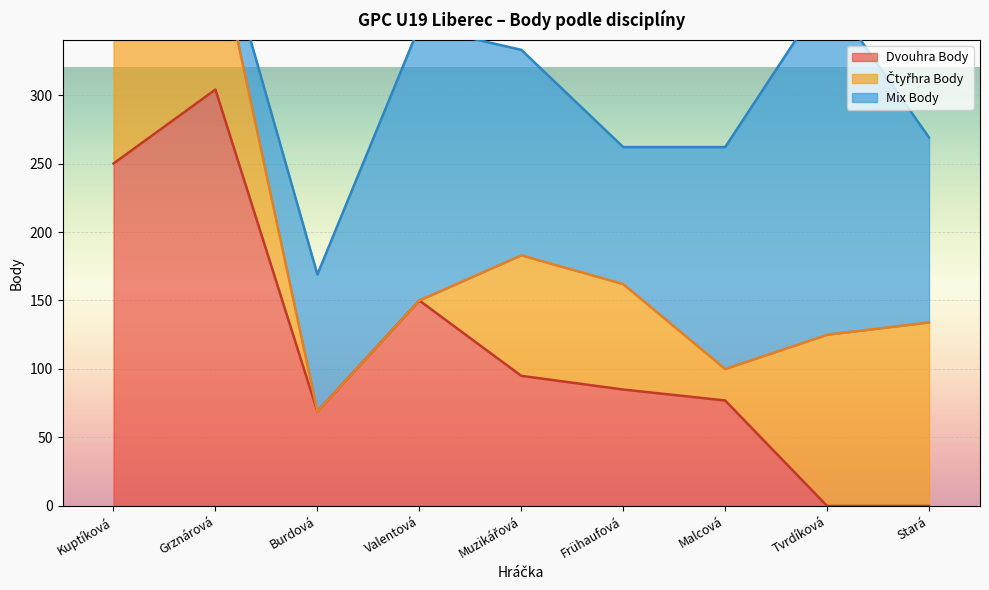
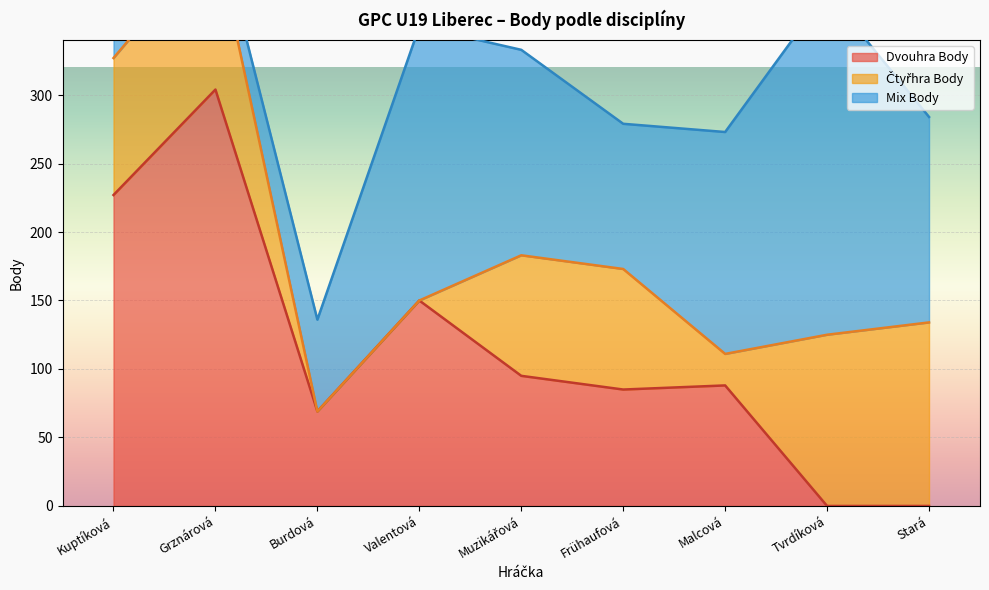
Dvouhra Body, Kuptíková: 250 -> 227
Mix Body, Burdová: 100 -> 67
Čtyřhra Body, Frühaufová: 77 -> 88
Mix Body, Frühaufová: 100 -> 106
Dvouhra Body, Malcová: 77 -> 88
Mix Body, Stará: 135 -> 150
